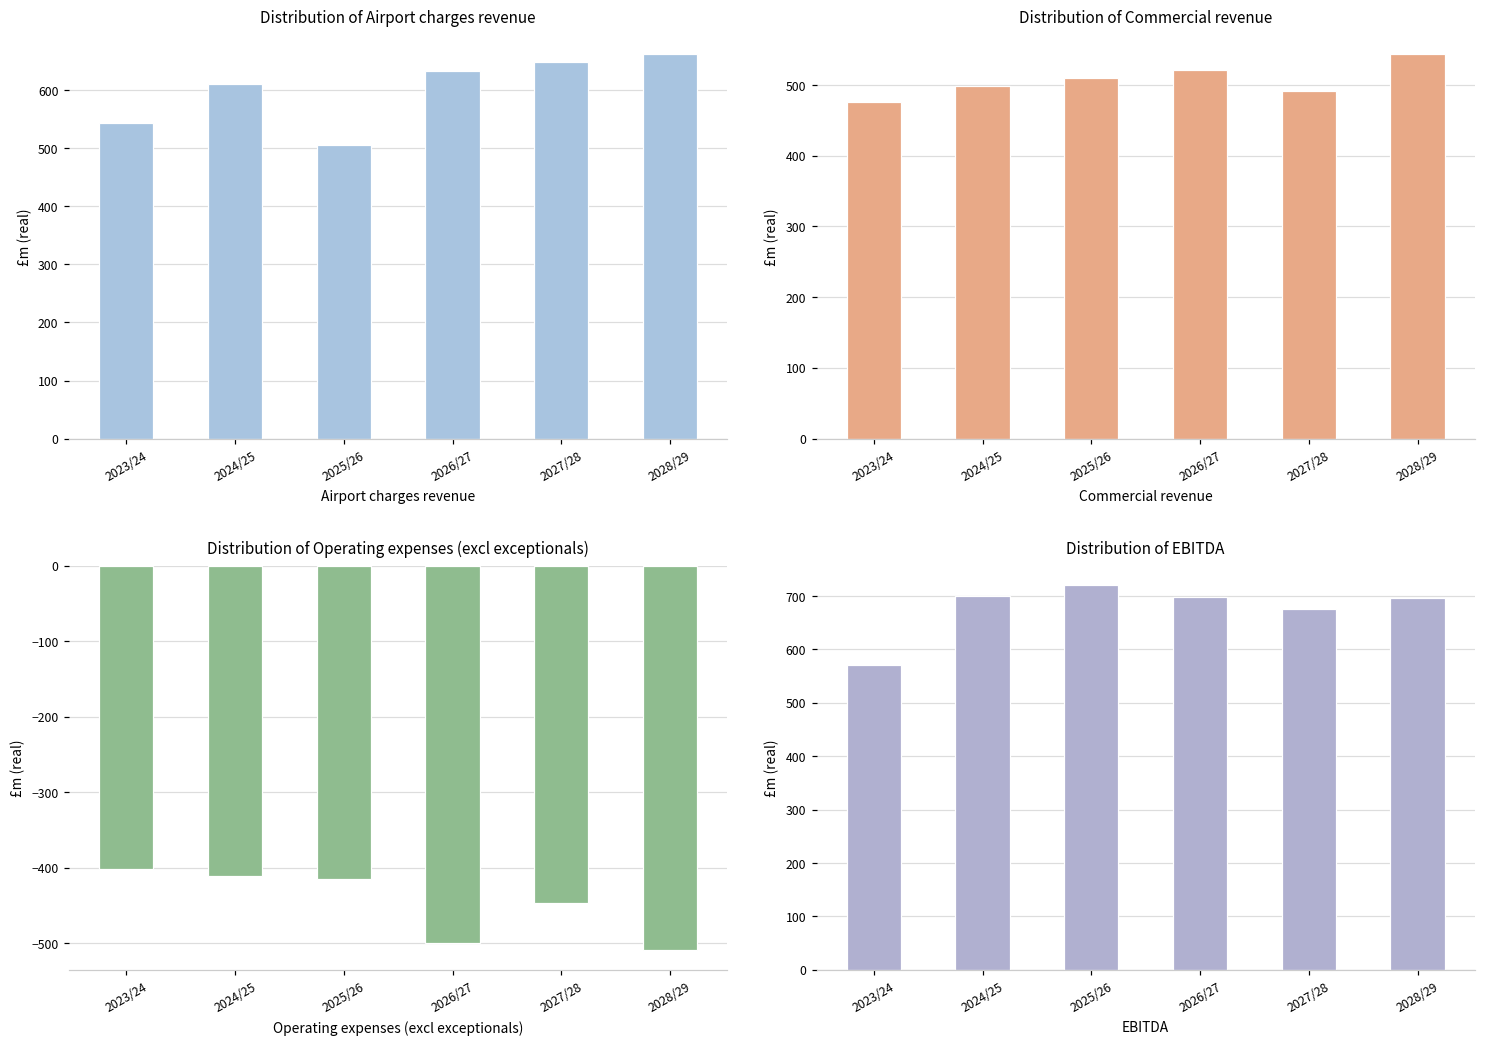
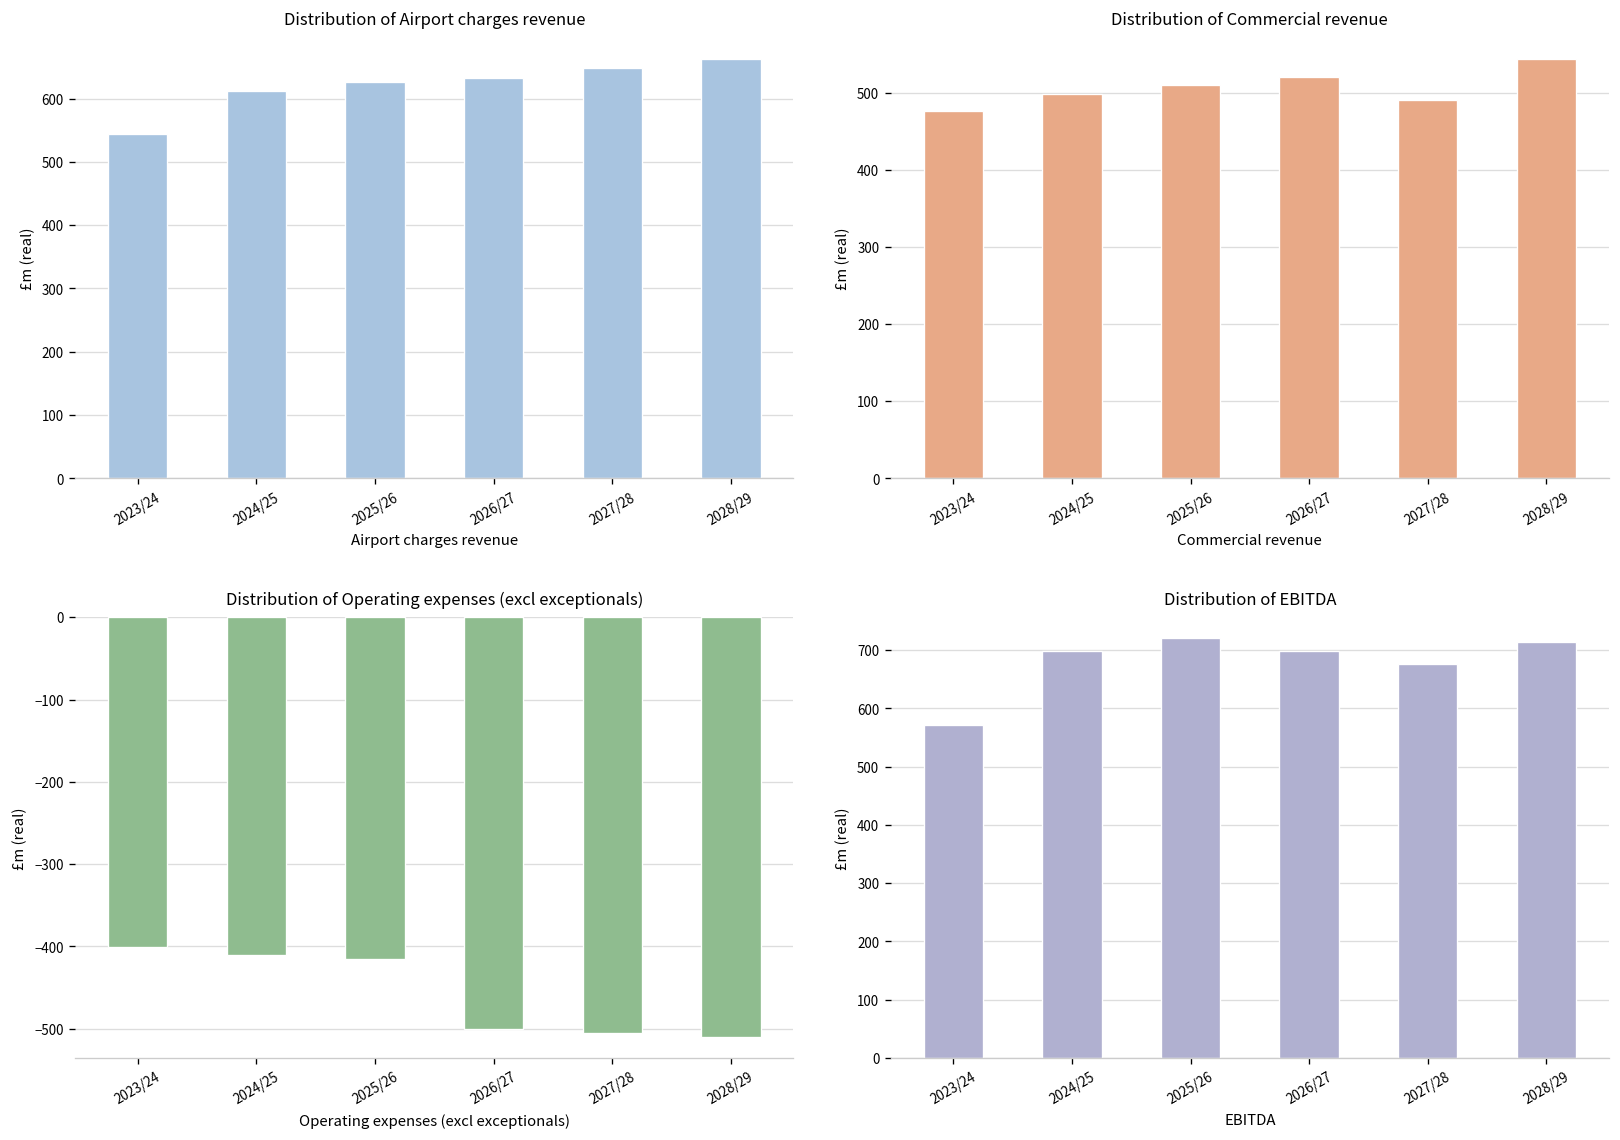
Distribution of Airport charges revenue, 2025/26: 510 -> 630
Distribution of Operating expenses (excl exceptionals), 2027/28: -450 -> -510
Distribution of EBITDA, 2028/29: 700 -> 710
